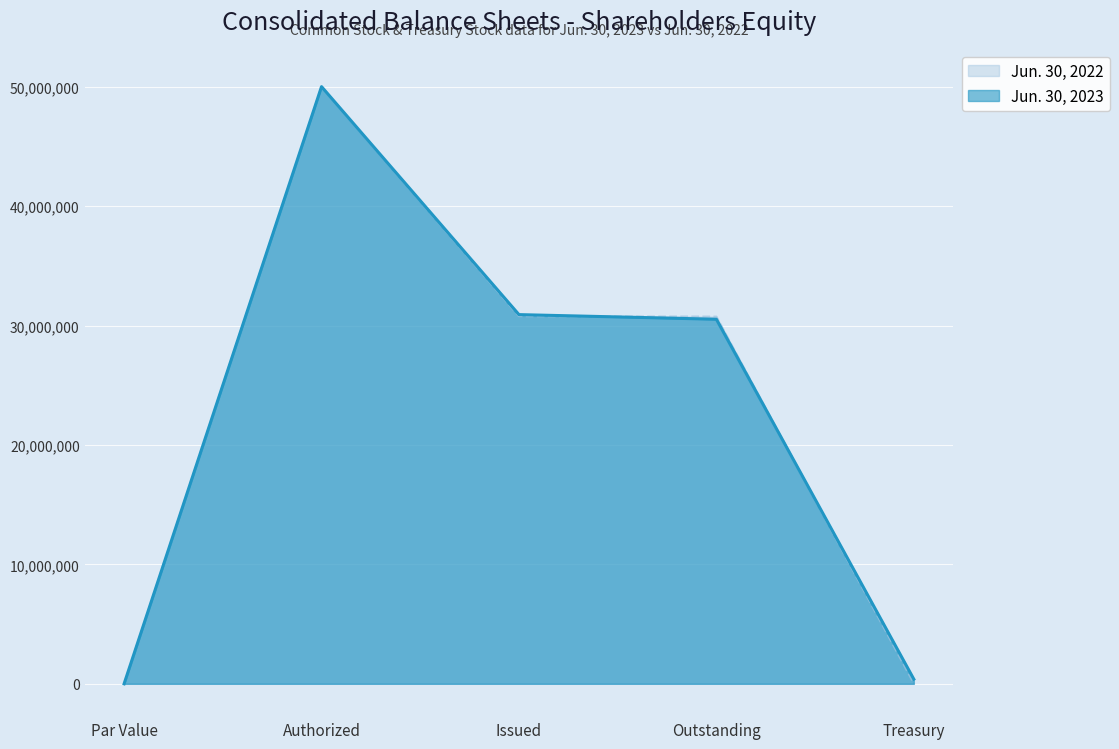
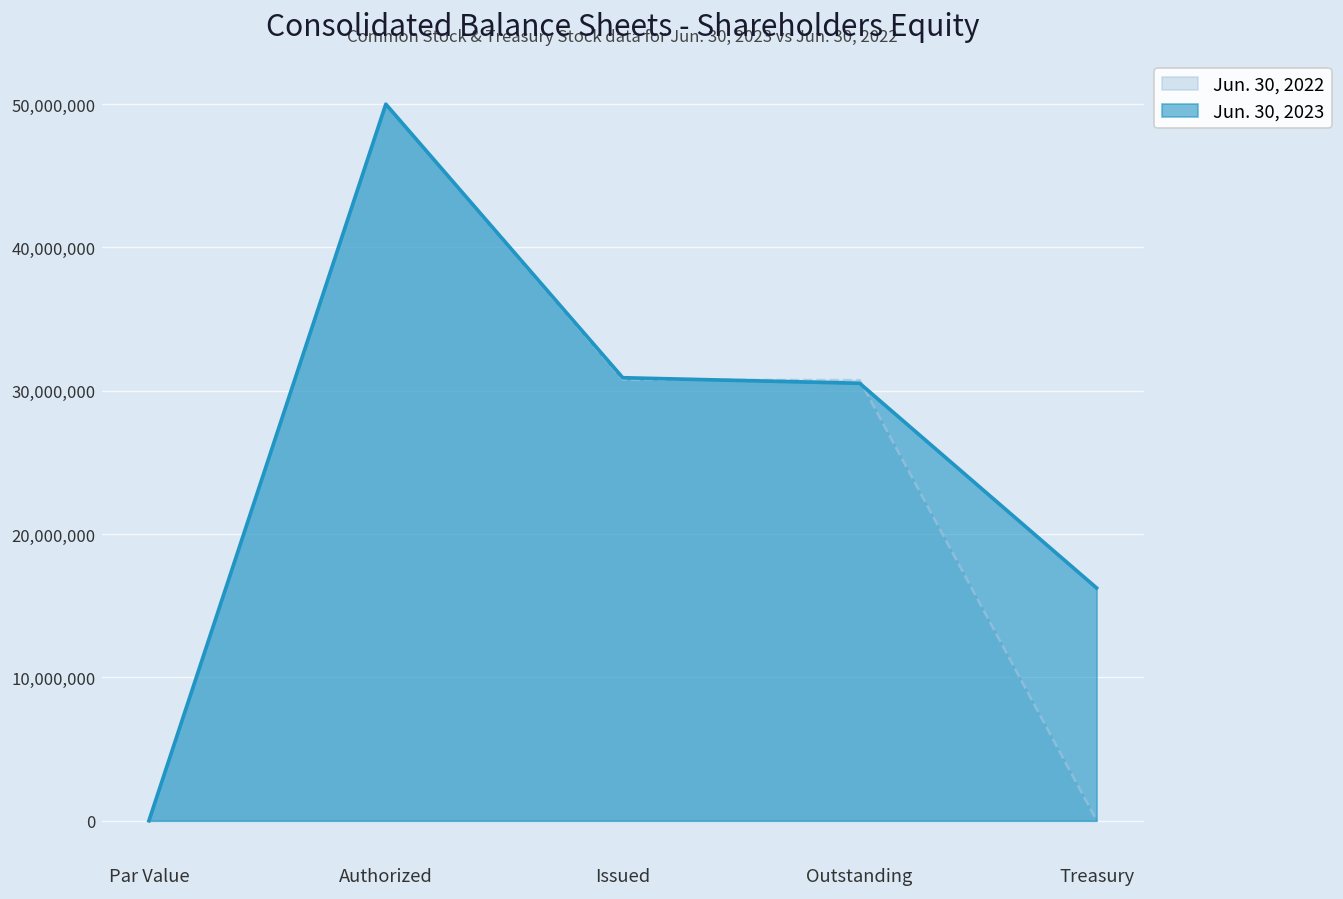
Jun. 30, 2023, Treasury: 400,000 -> 16,200,000
